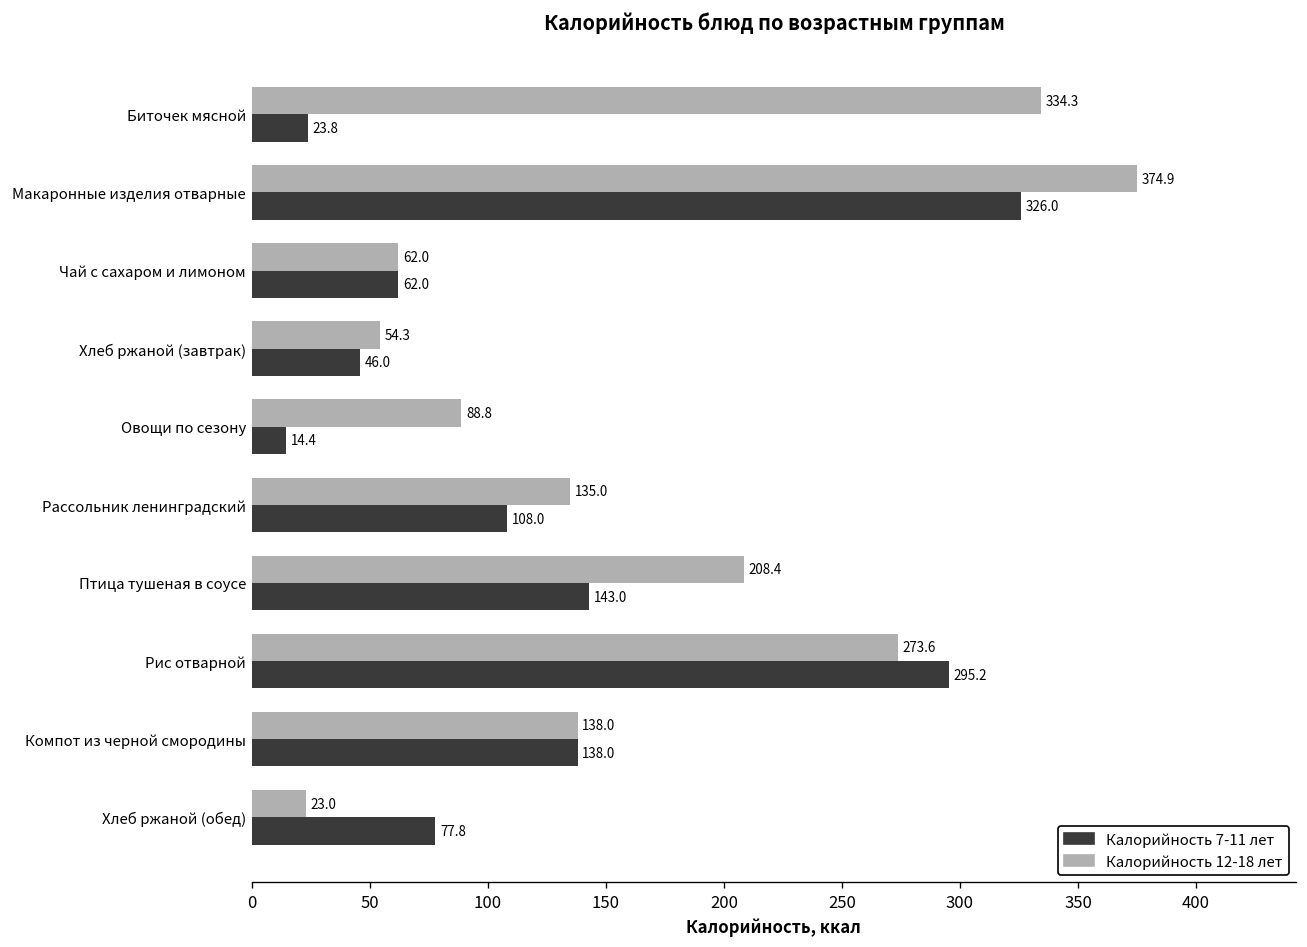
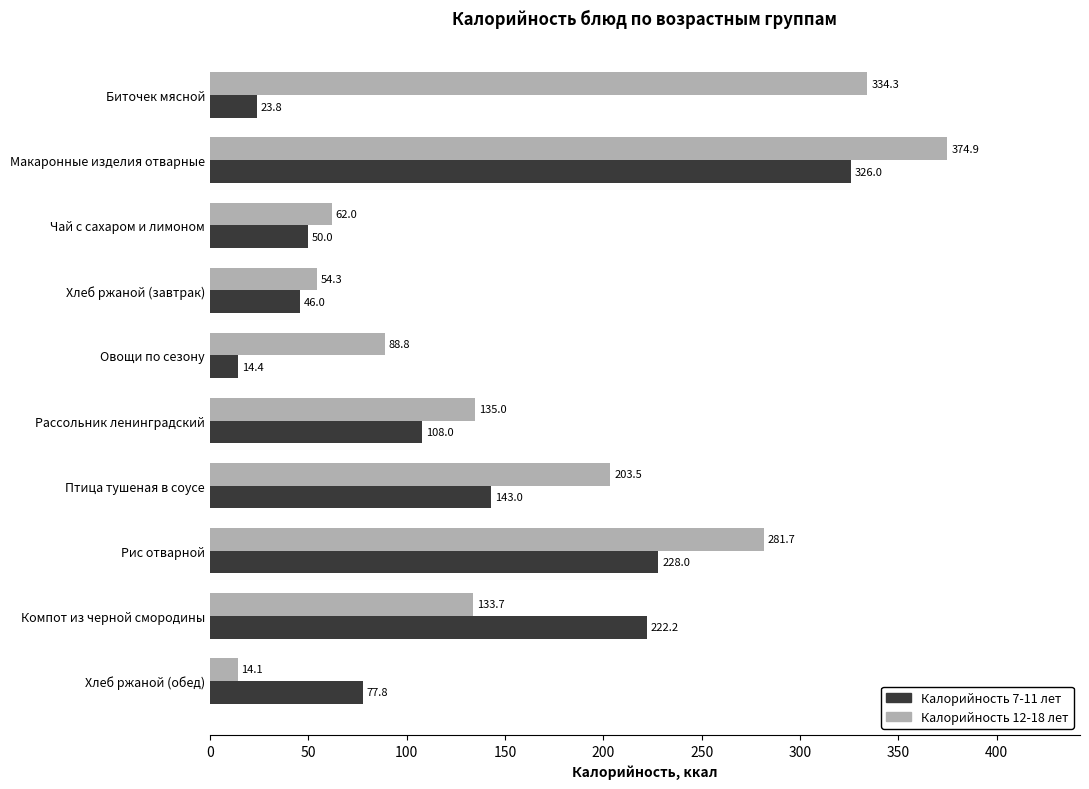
Калорийность 7-11 лет, Чай с сахаром и лимоном: 62.0 -> 50.0
Калорийность 12-18 лет, Птица тушеная в соусе: 208.4 -> 203.5
Калорийность 12-18 лет, Рис отварной: 273.6 -> 281.7
Калорийность 7-11 лет, Рис отварной: 295.2 -> 228.0
Калорийность 12-18 лет, Компот из черной смородины: 138.0 -> 133.7
Калорийность 7-11 лет, Компот из черной смородины: 138.0 -> 222.2
Калорийность 12-18 лет, Хлеб ржаной (обед): 23.0 -> 14.1
